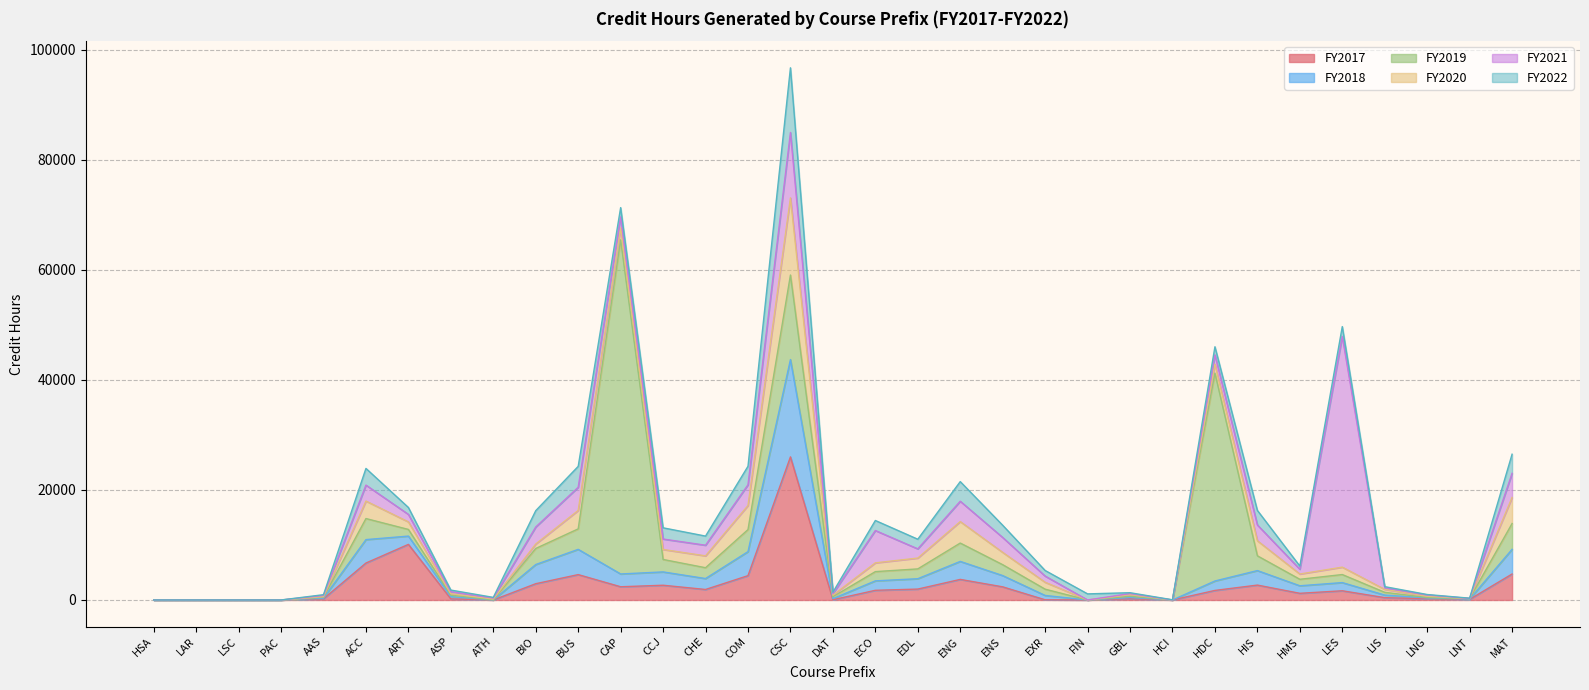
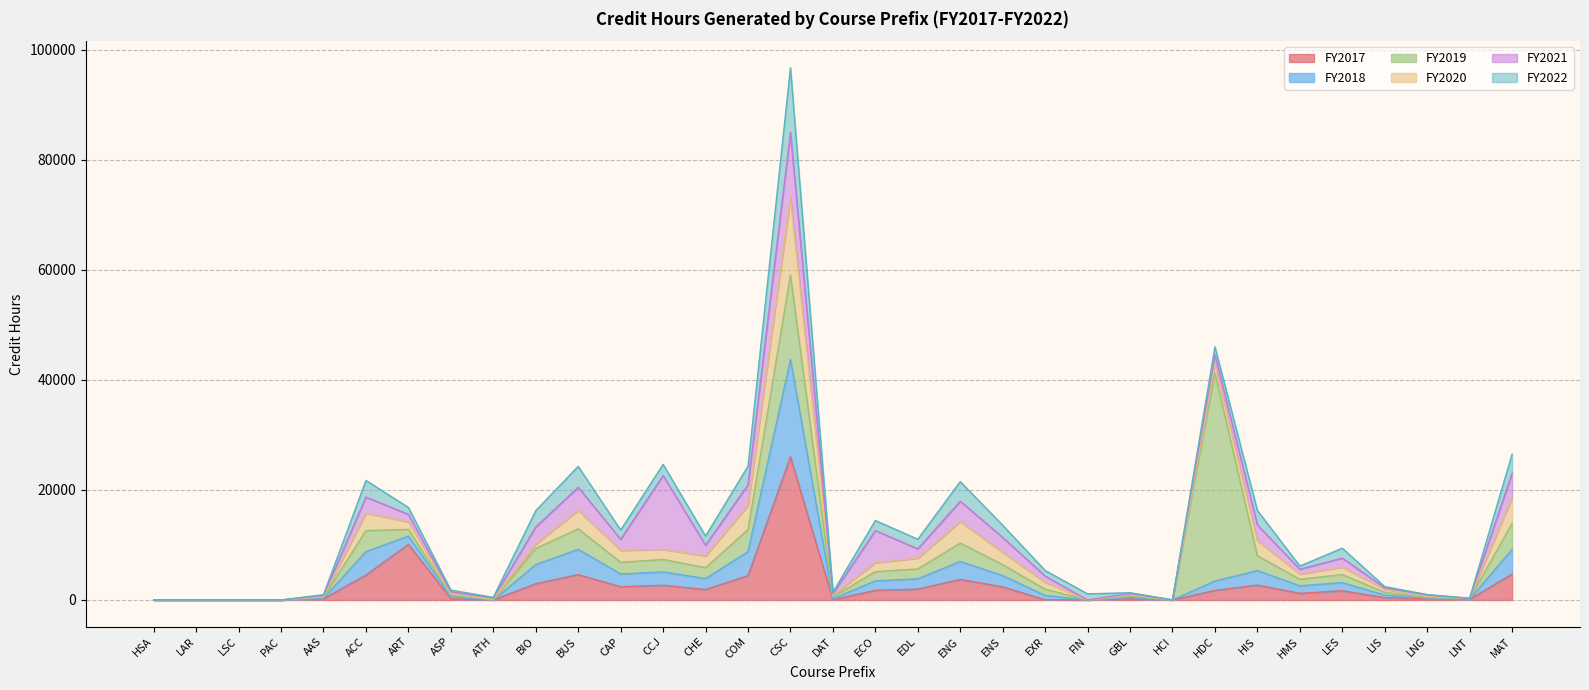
FY2017, ACC: 7000 -> 5000
FY2019, CAP: 61000 -> 2000
FY2021, CCJ: 2000 -> 13000
FY2021, LES: 42000 -> 2000
